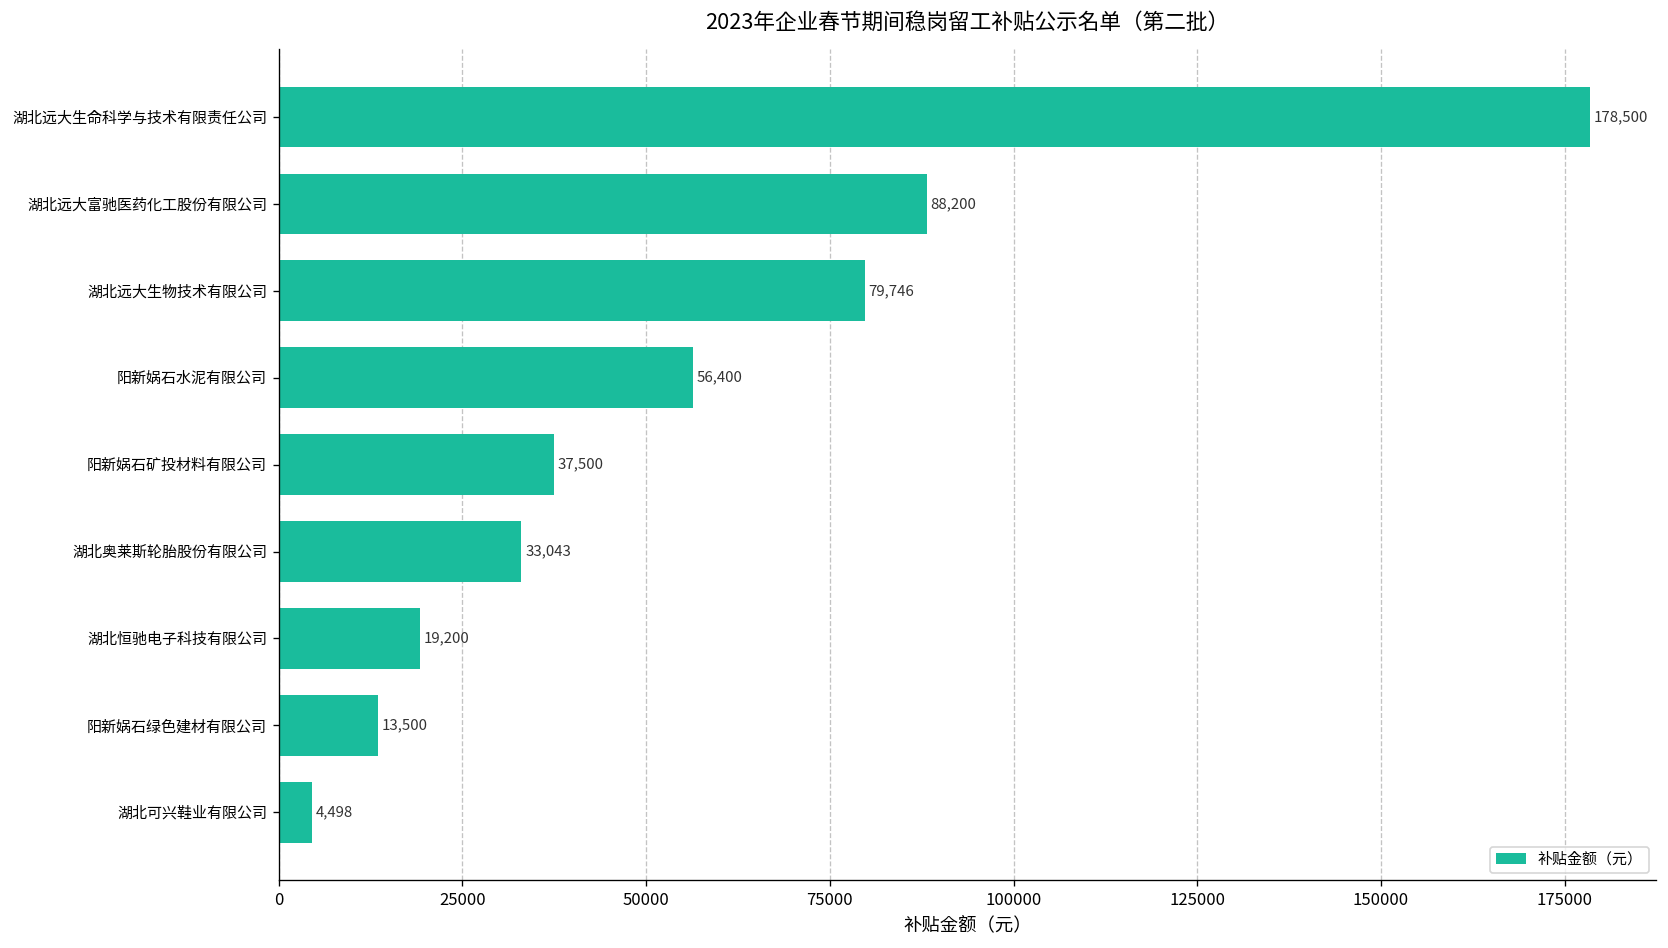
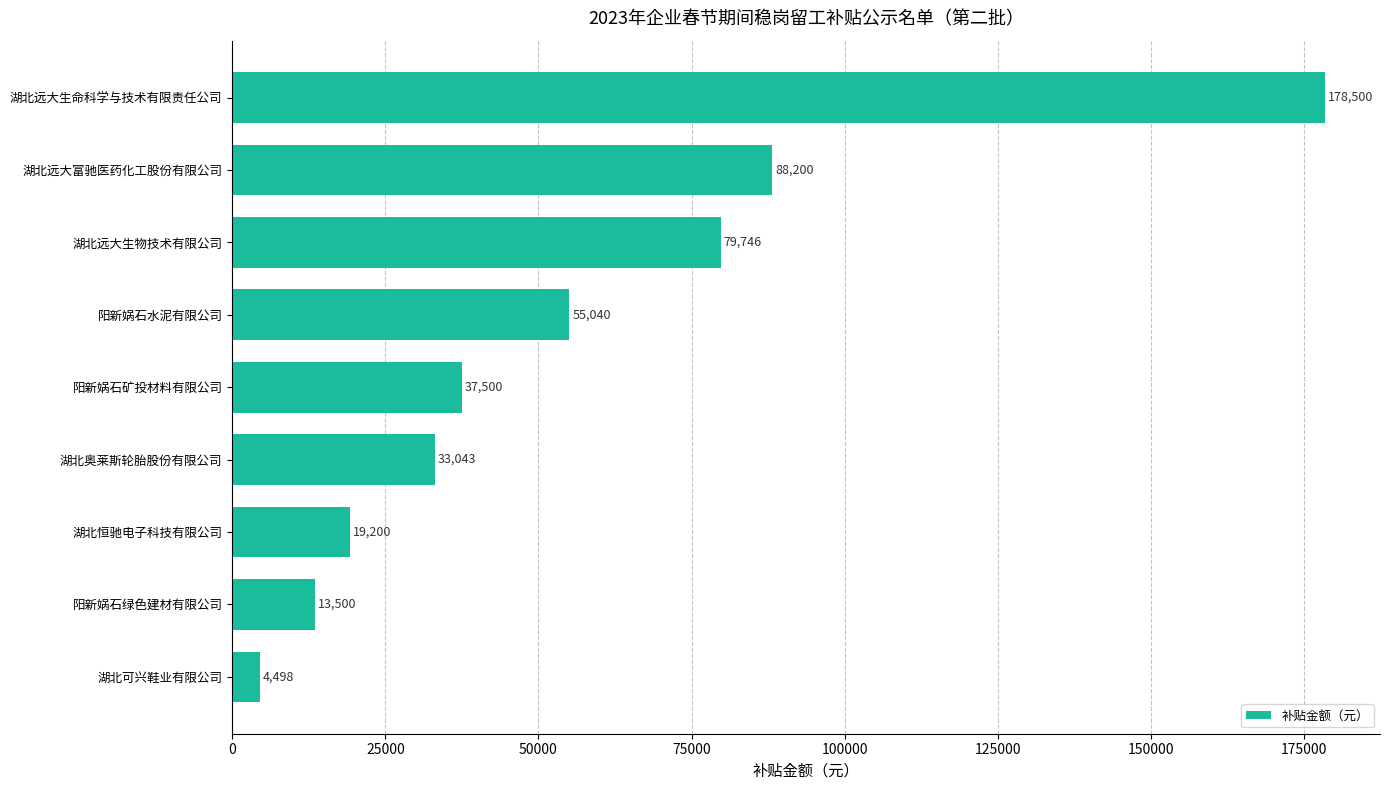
阳新娲石水泥有限公司: 56,400 -> 55,040
